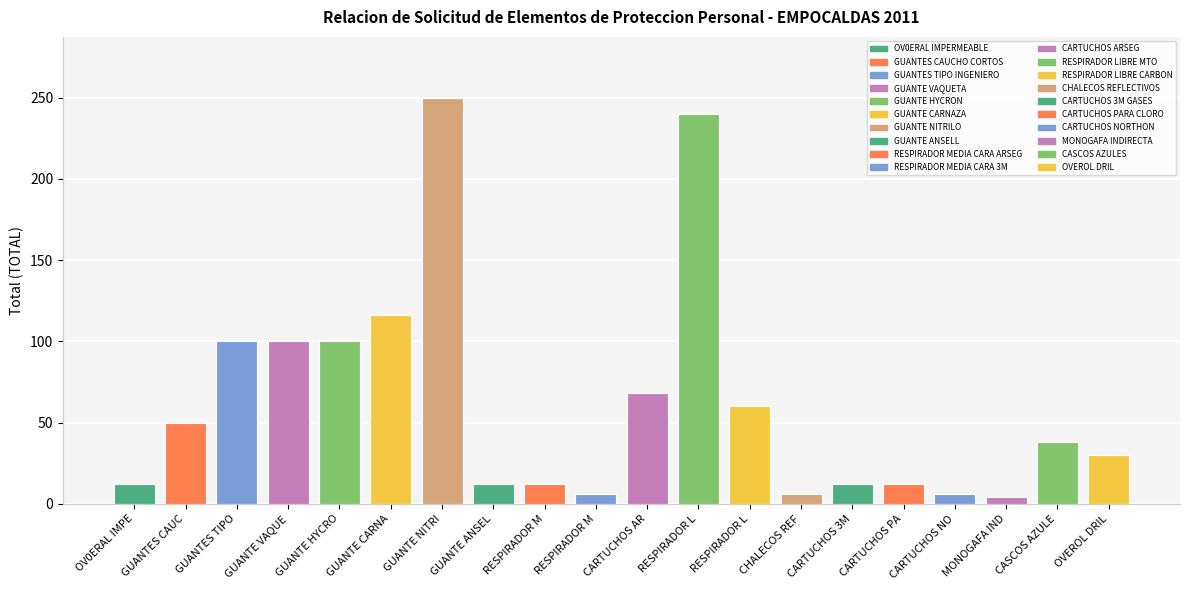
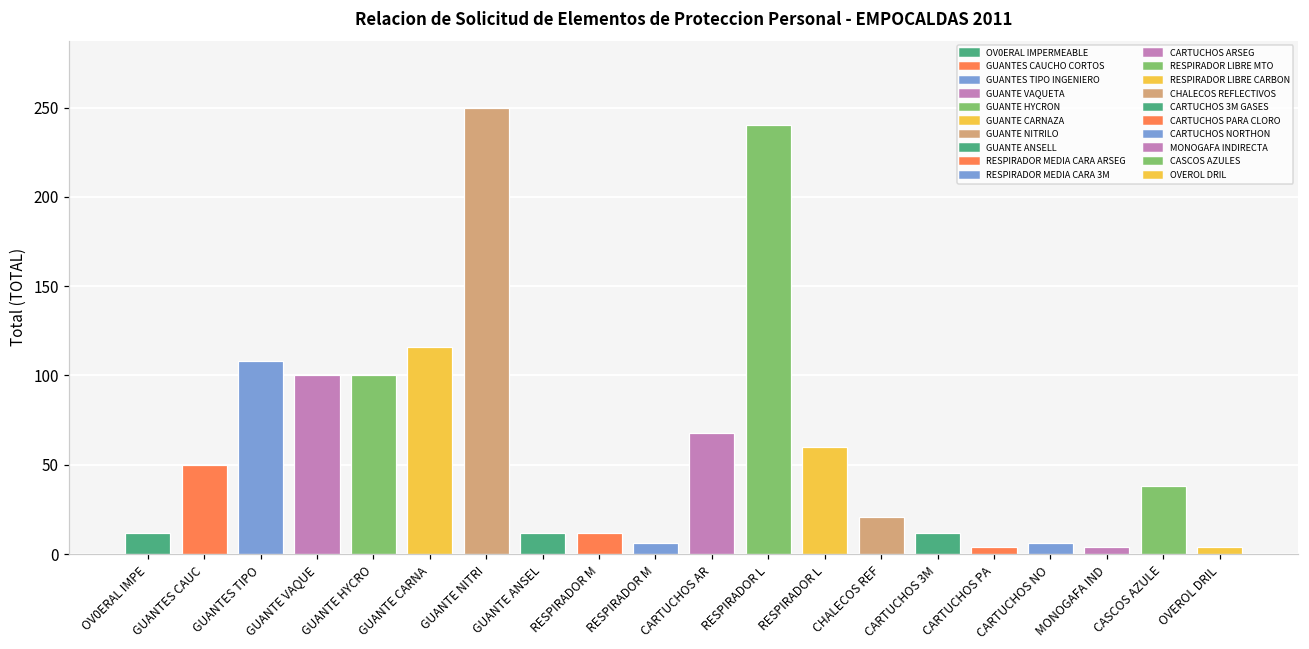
GUANTES TIPO: 100 -> 108
CHALECOS REF: 6 -> 21
CARTUCHOS PA: 12 -> 4
OVEROL DRIL: 30 -> 4
